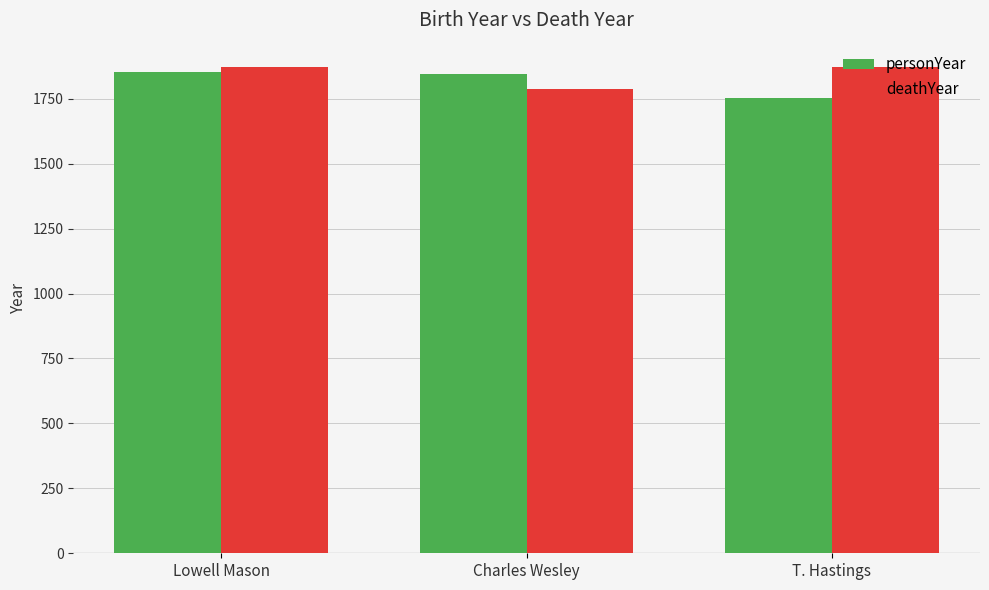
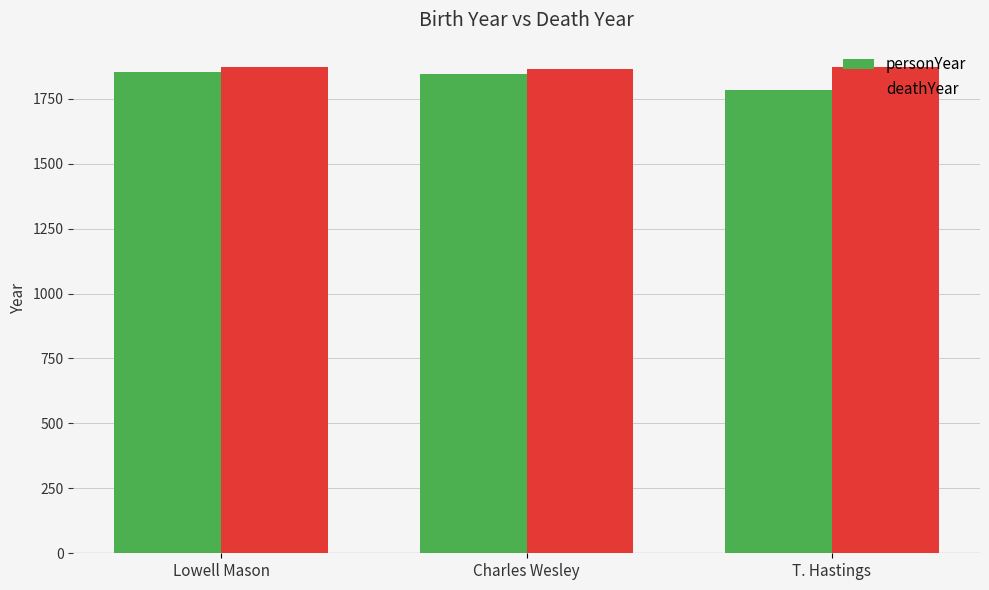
deathYear, Charles Wesley: 1790 -> 1860
personYear, T. Hastings: 1750 -> 1780
